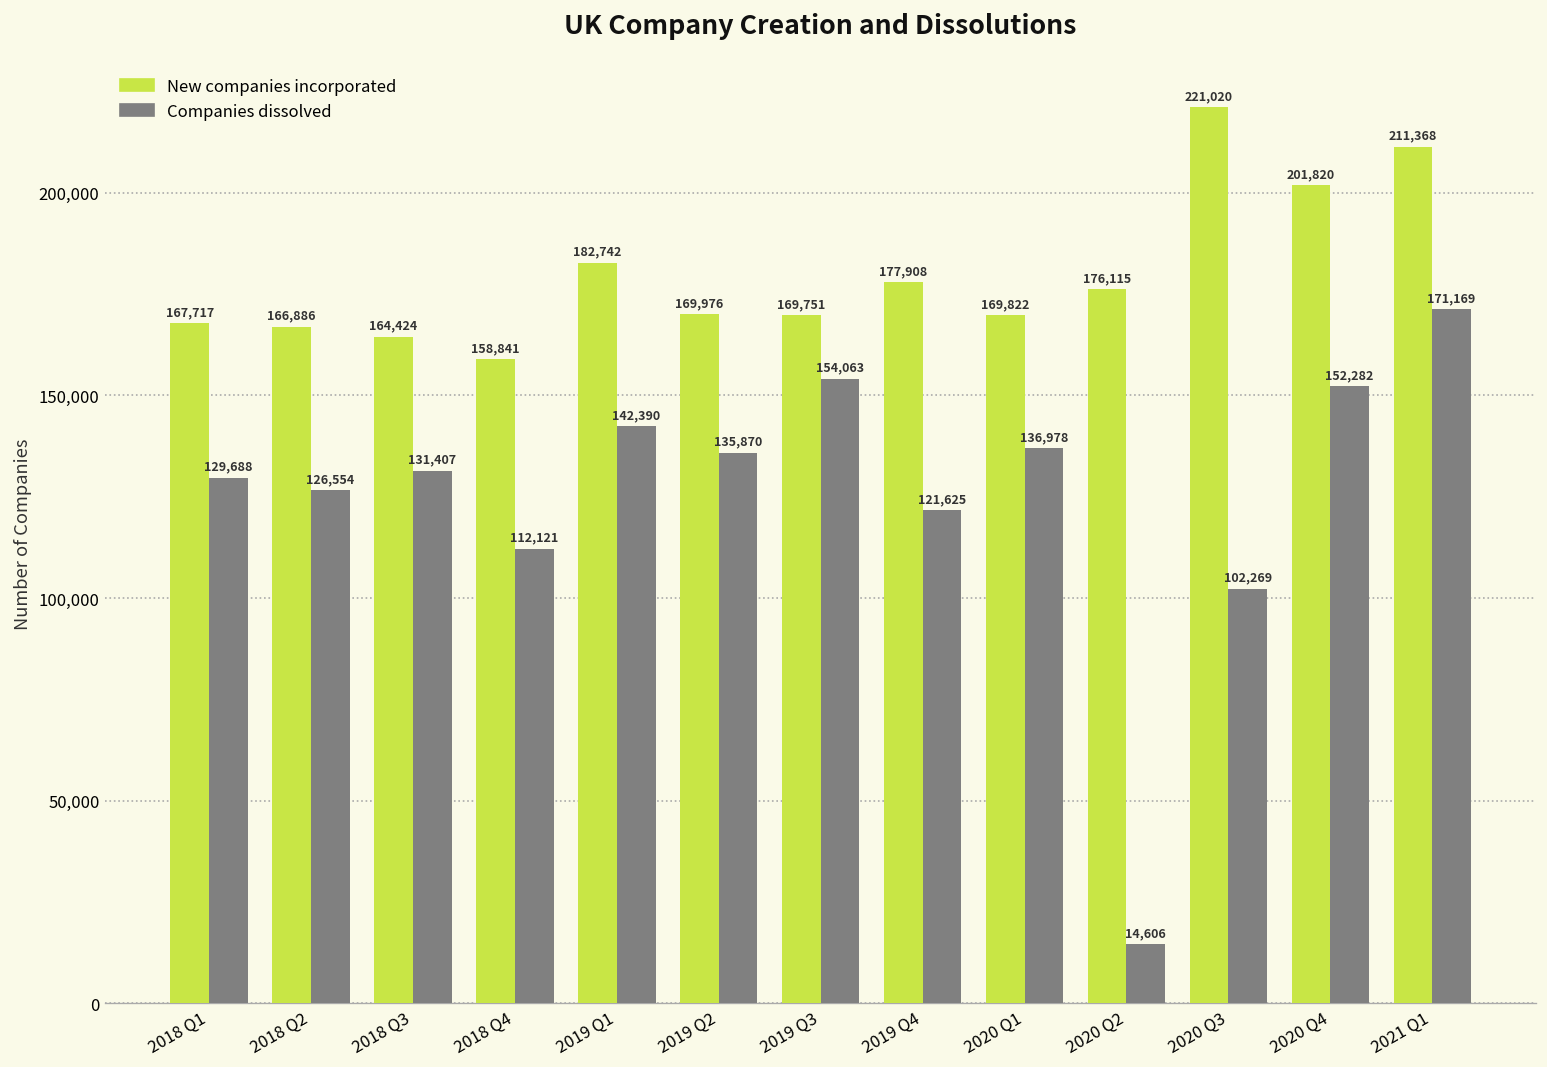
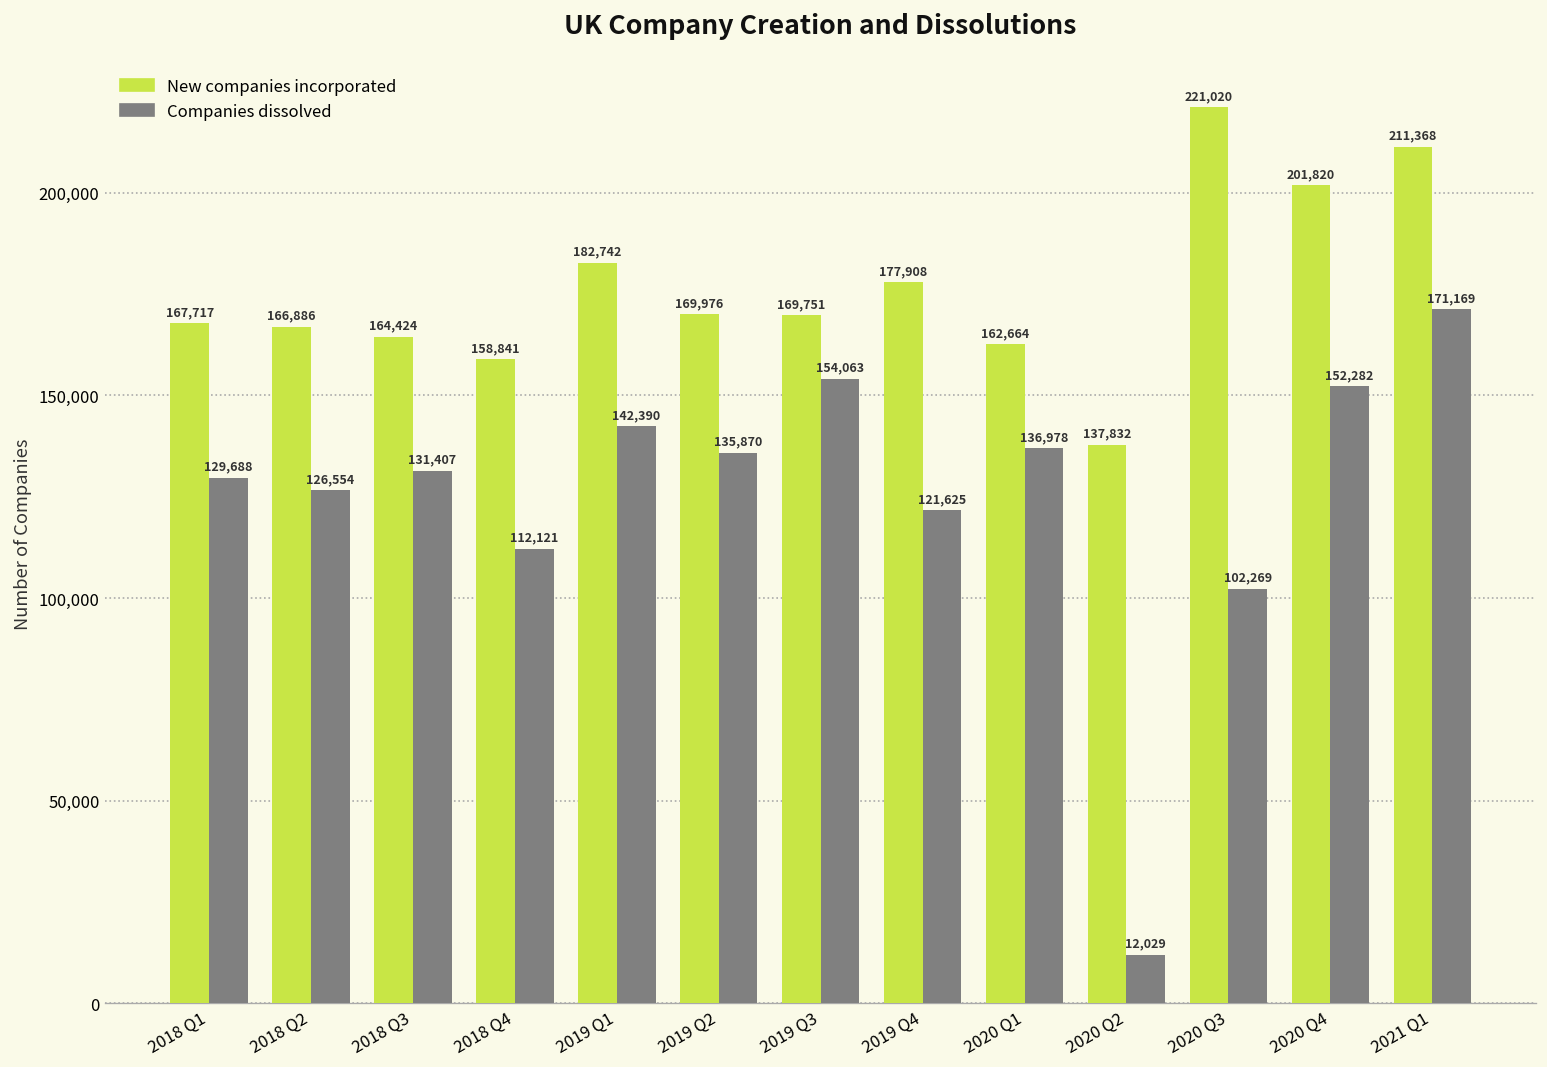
New companies incorporated, 2020 Q1: 169,822 -> 162,664
New companies incorporated, 2020 Q2: 176,115 -> 137,832
Companies dissolved, 2020 Q2: 14,606 -> 12,029
